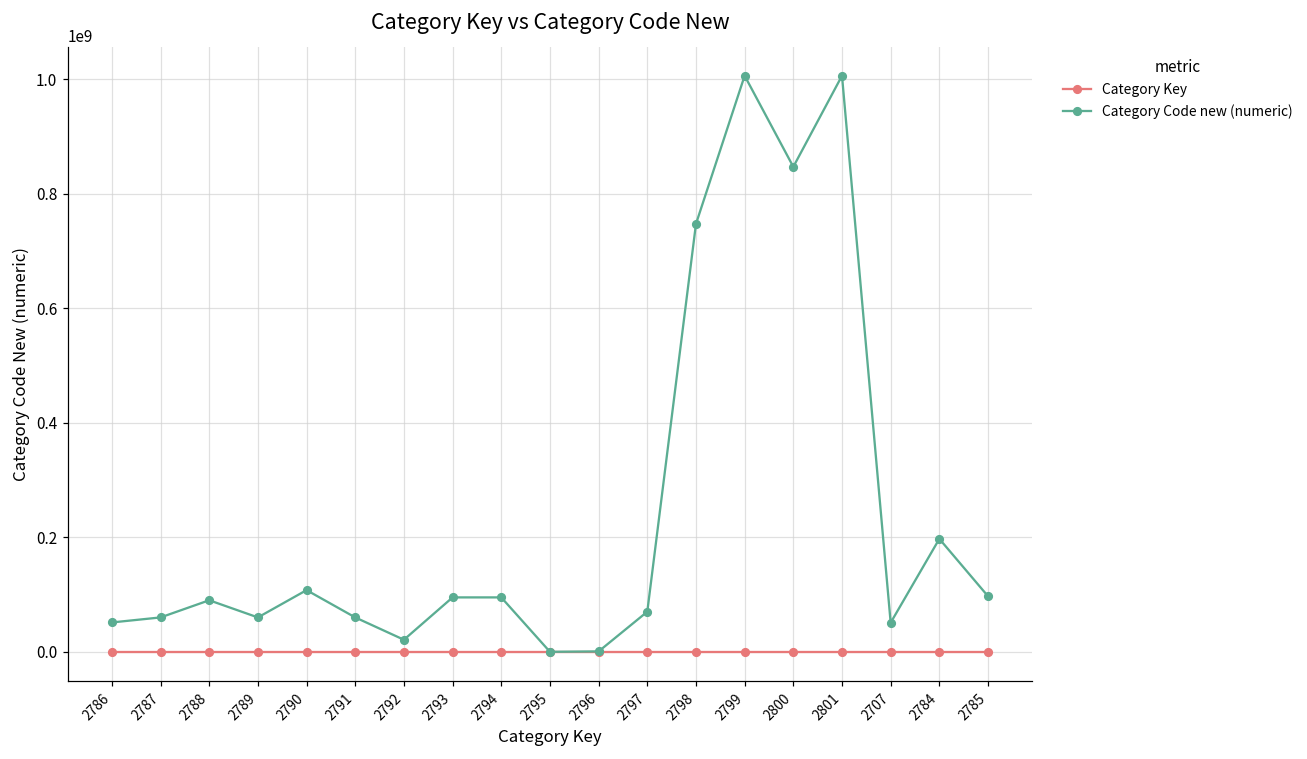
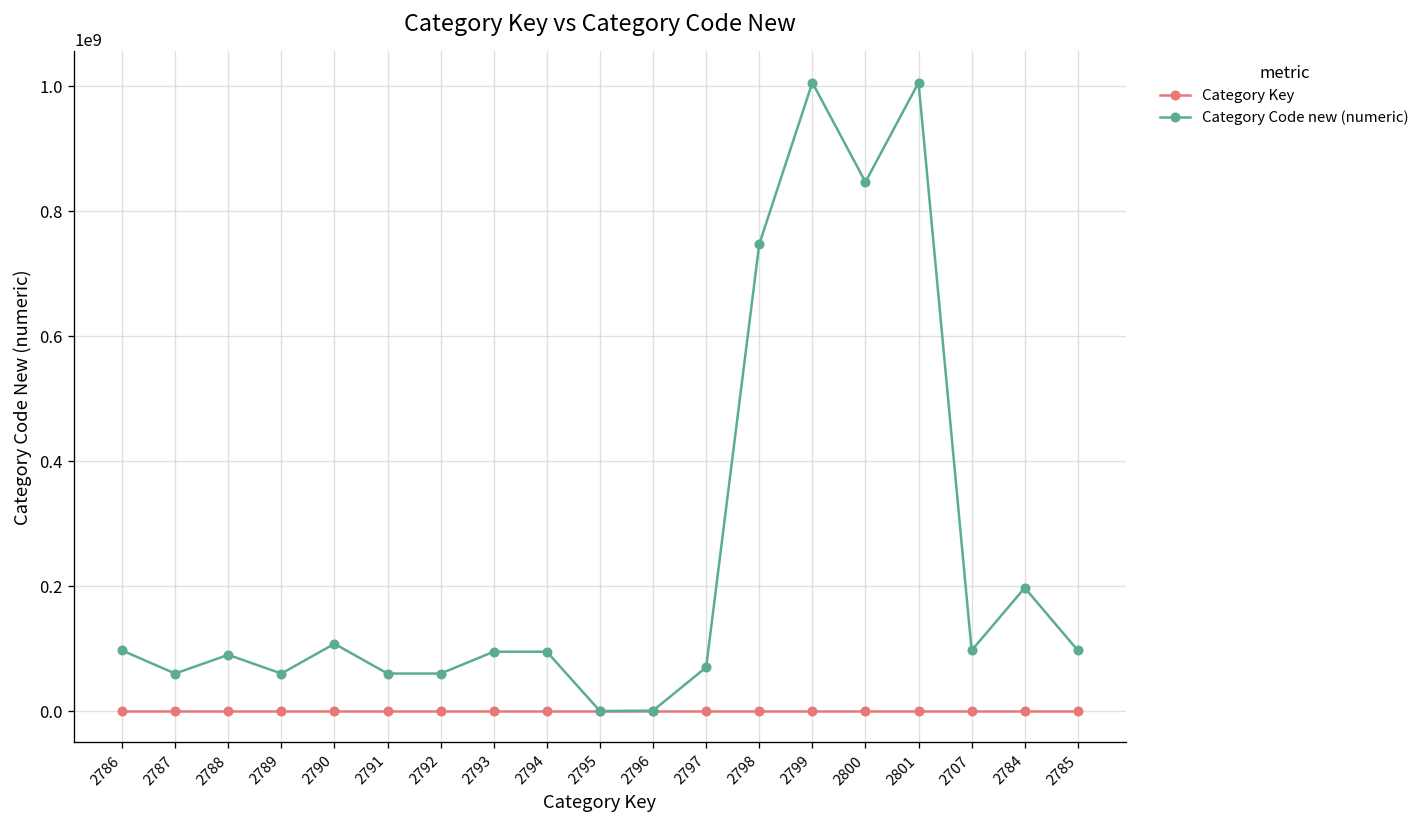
Category Code new (numeric), 2786: 50000000 -> 100000000
Category Code new (numeric), 2792: 20000000 -> 60000000
Category Code new (numeric), 2707: 50000000 -> 100000000
